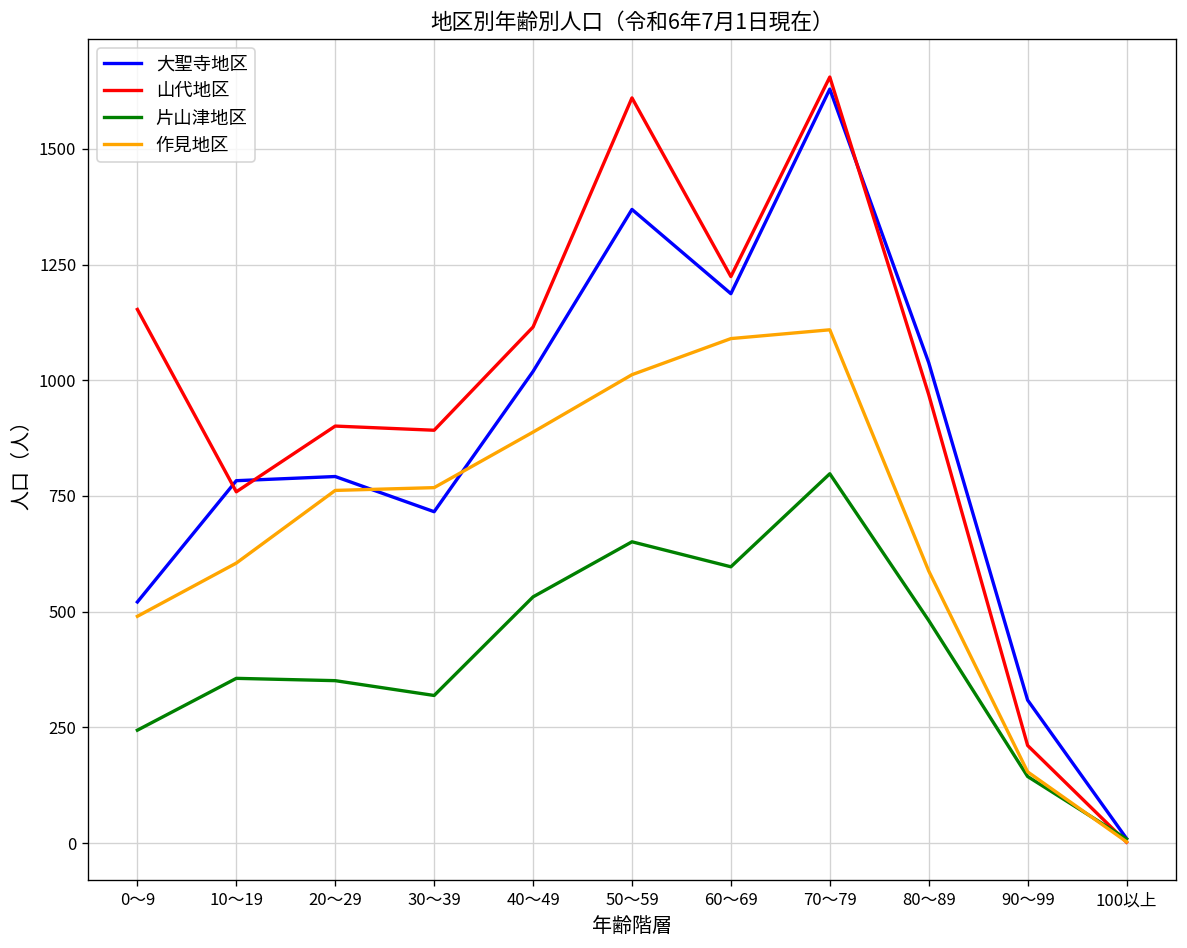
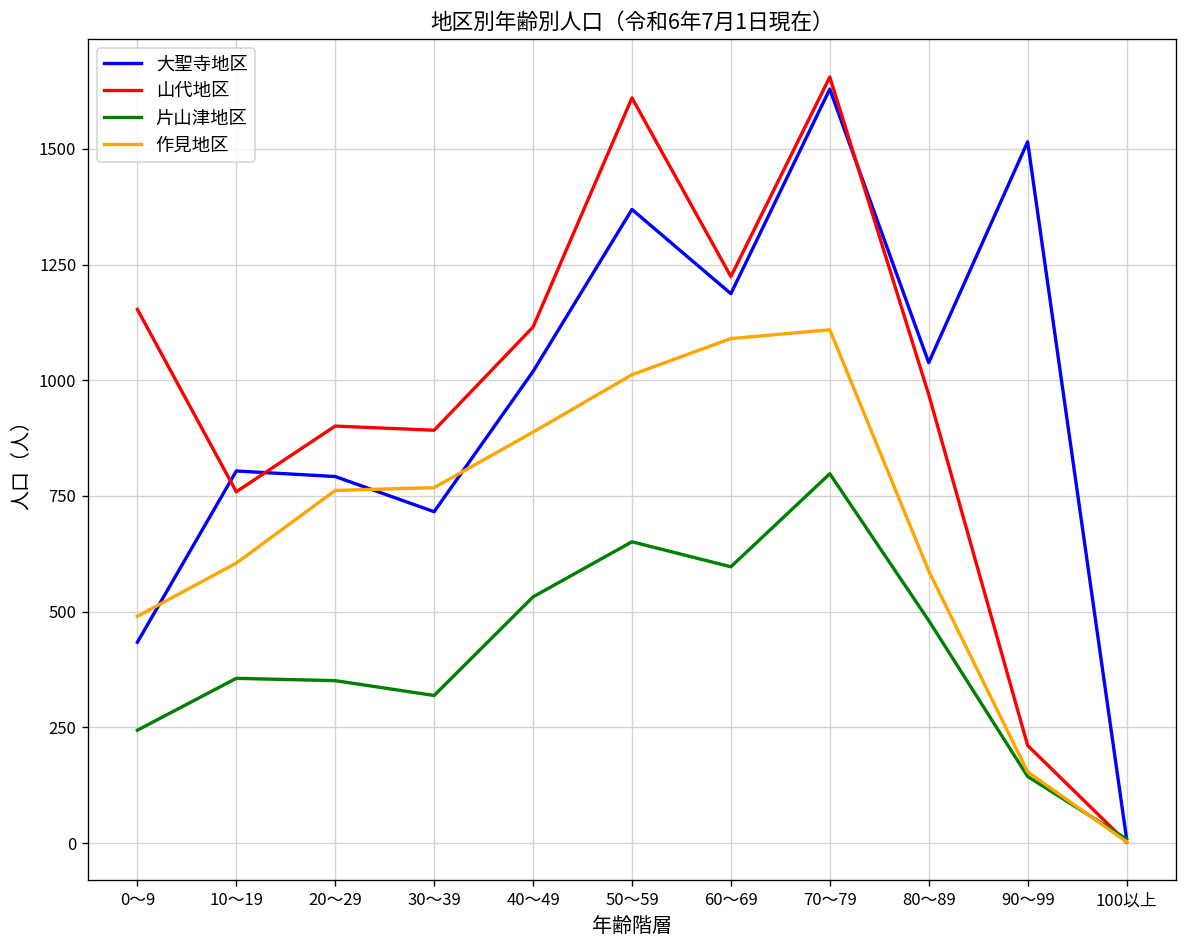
大聖寺地区, 0～9: 520 -> 430
大聖寺地区, 10～19: 780 -> 800
大聖寺地区, 90～99: 310 -> 1520
